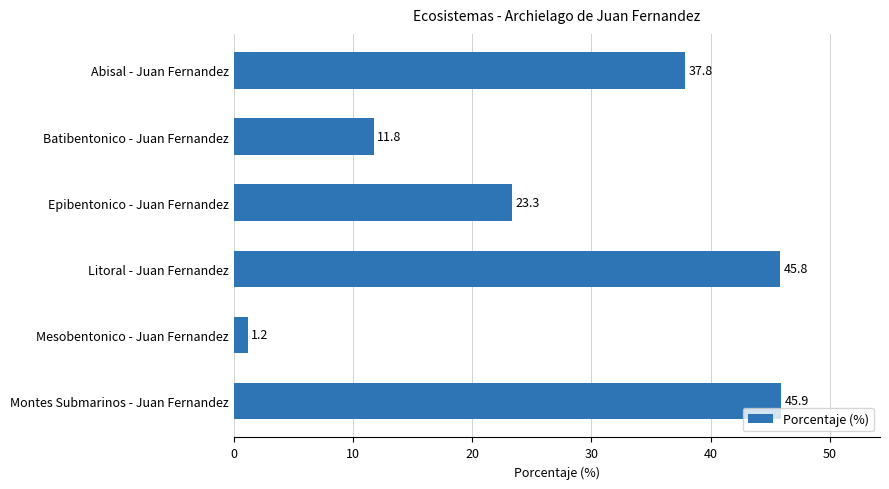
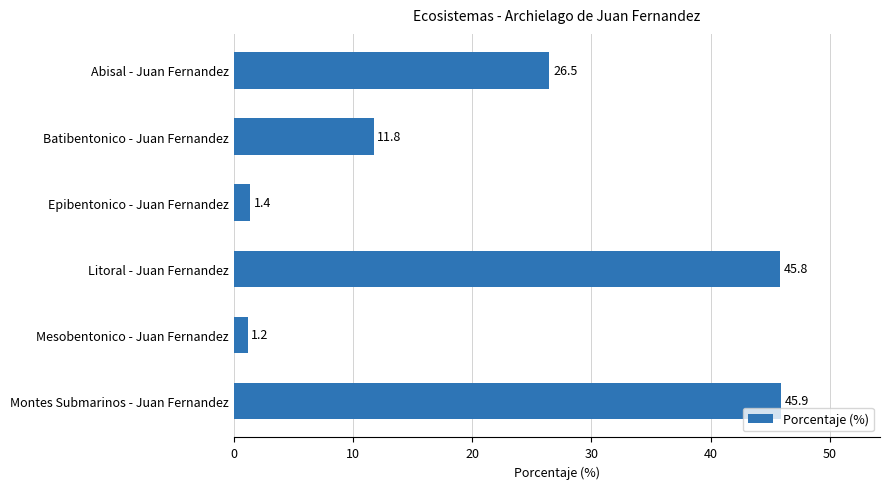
Abisal - Juan Fernandez: 37.8 -> 26.5
Epibentonico - Juan Fernandez: 23.3 -> 1.4
